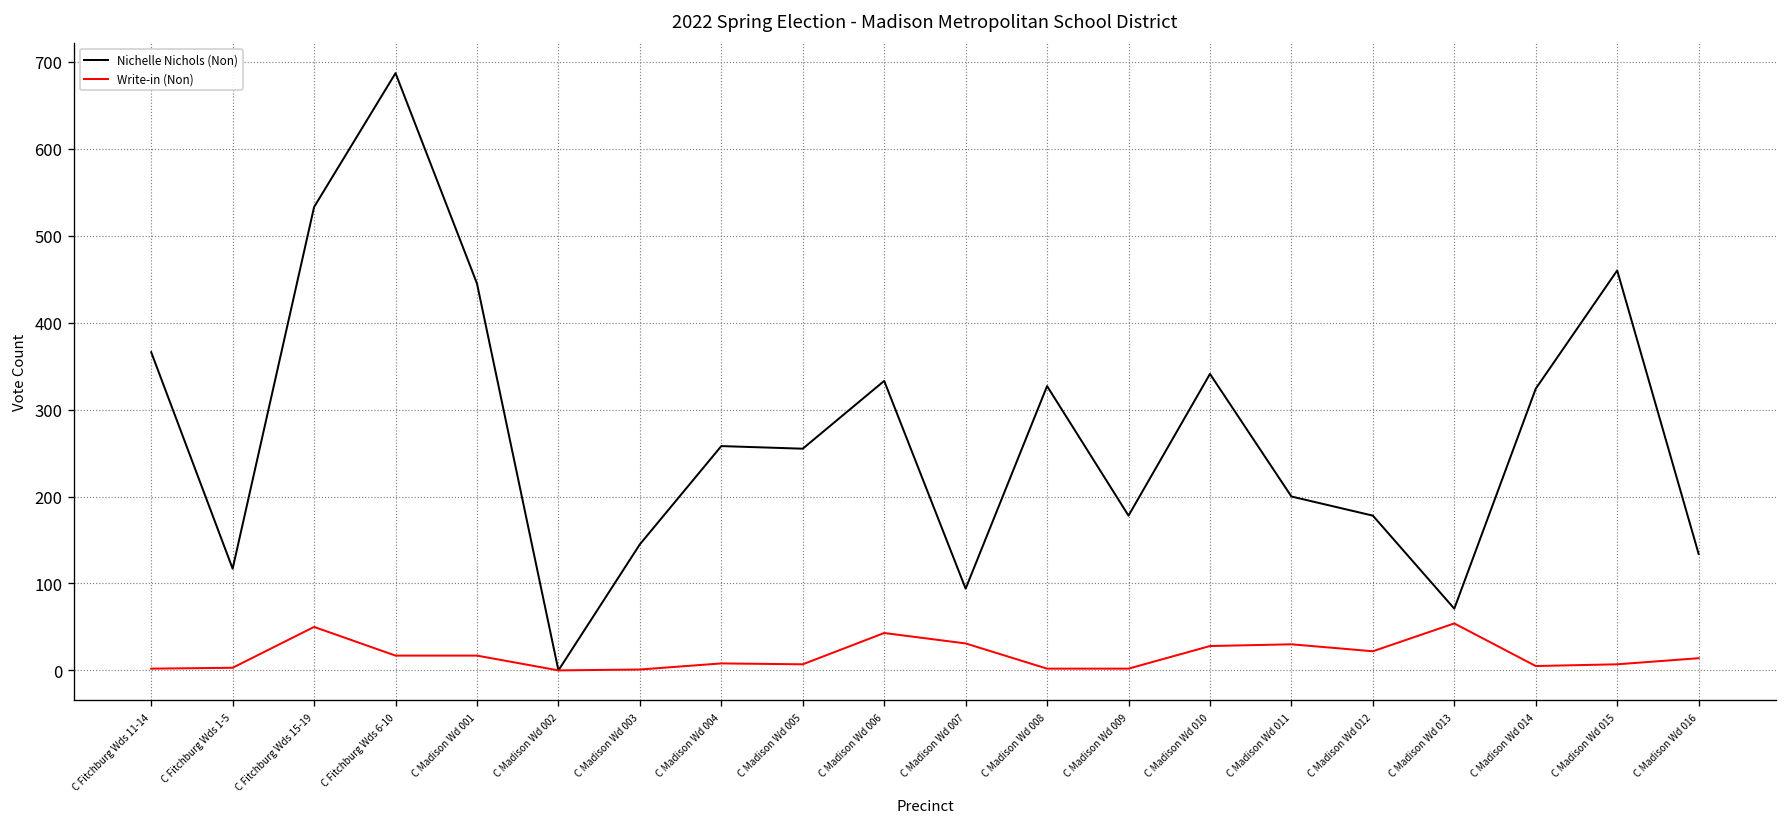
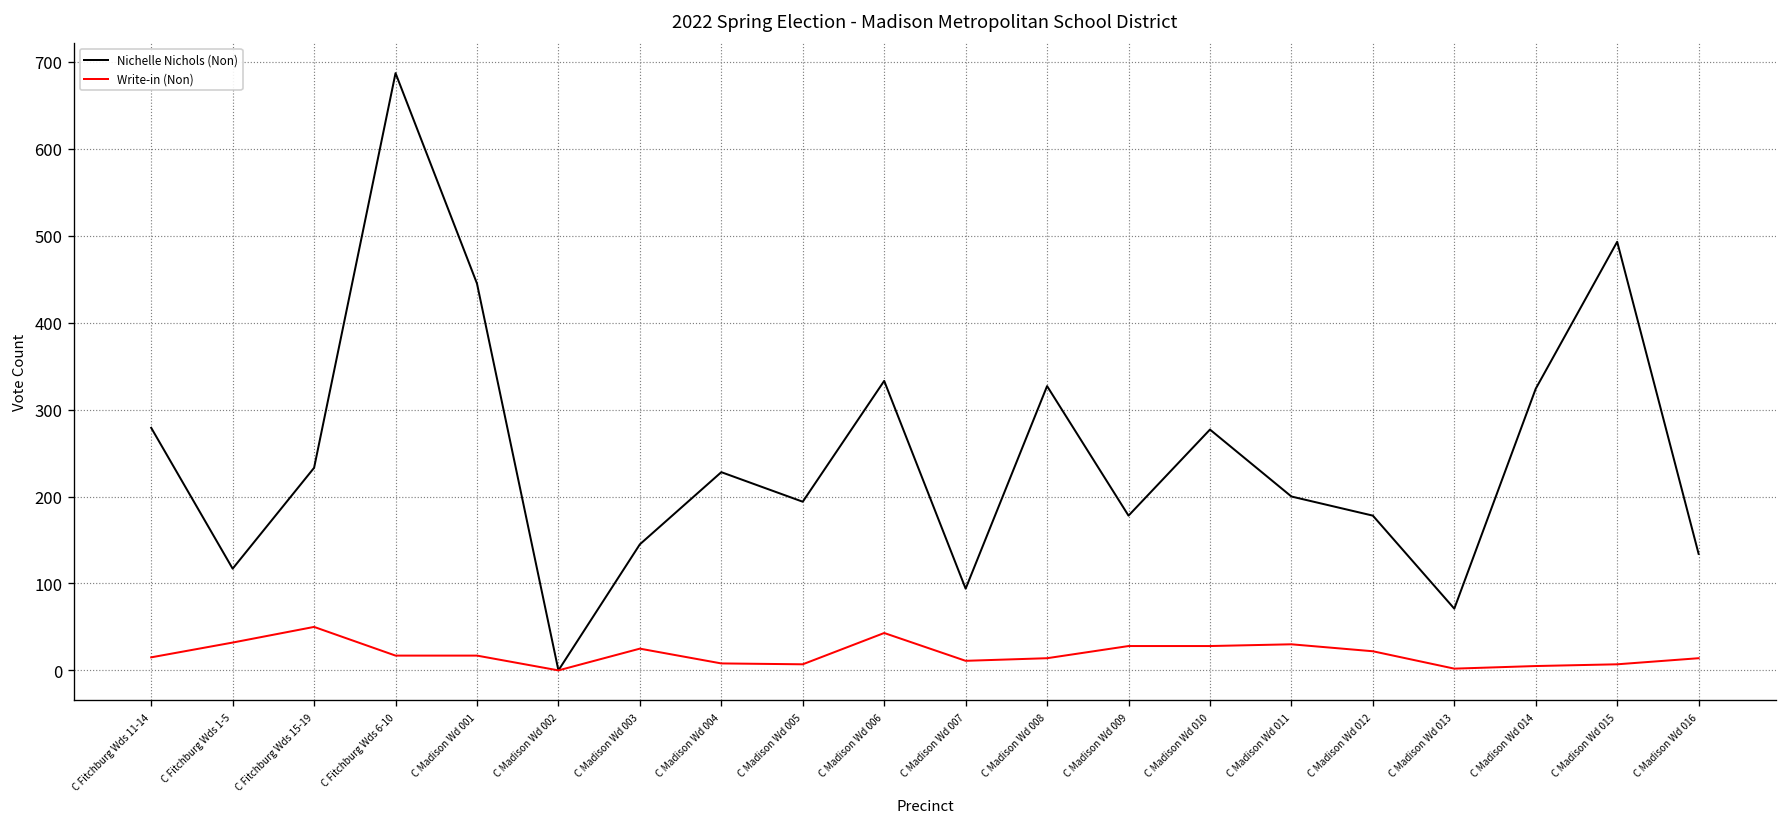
Nichelle Nichols (Non), C Fitchburg Wds 11-14: 370 -> 280
Write-in (Non), C Fitchburg Wds 11-14: 0 -> 20
Write-in (Non), C Fitchburg Wds 1-5: 0 -> 30
Nichelle Nichols (Non), C Fitchburg Wds 15-19: 530 -> 230
Write-in (Non), C Madison Wd 003: 0 -> 30
Nichelle Nichols (Non), C Madison Wd 004: 260 -> 230
Nichelle Nichols (Non), C Madison Wd 005: 260 -> 190
Write-in (Non), C Madison Wd 007: 30 -> 10
Write-in (Non), C Madison Wd 008: 0 -> 10
Write-in (Non), C Madison Wd 009: 0 -> 30
Nichelle Nichols (Non), C Madison Wd 010: 340 -> 280
Write-in (Non), C Madison Wd 013: 50 -> 0
Nichelle Nichols (Non), C Madison Wd 015: 460 -> 490
